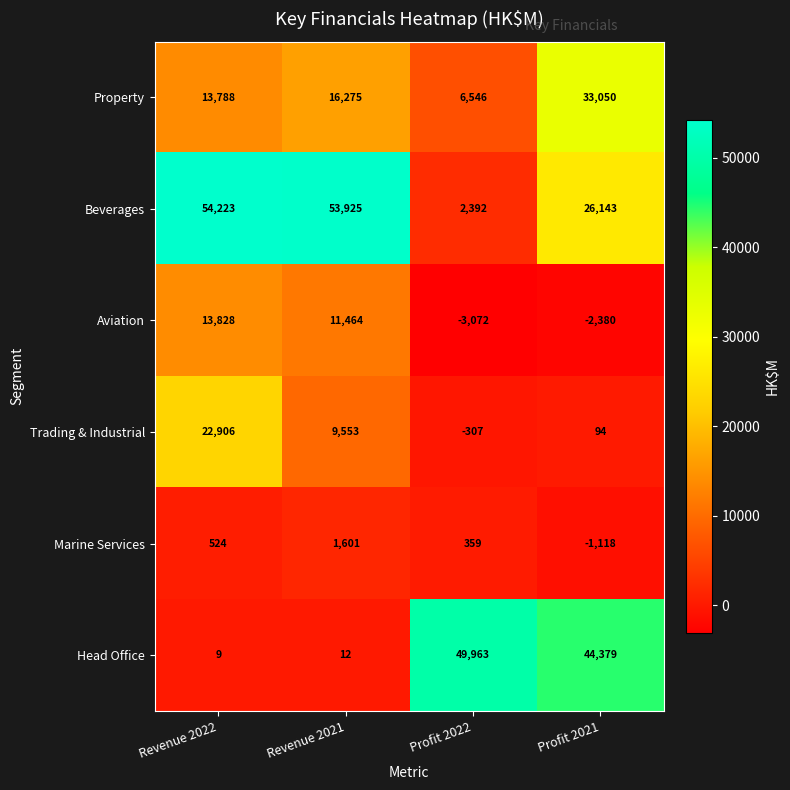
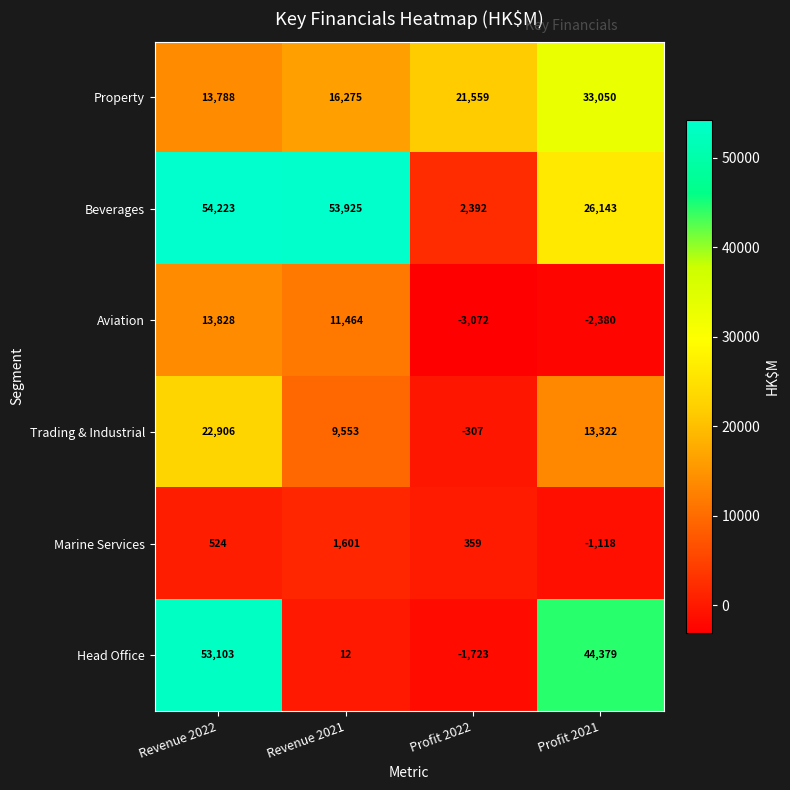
Property, Profit 2022: 6,546 -> 21,559
Trading & Industrial, Profit 2021: 94 -> 13,322
Head Office, Revenue 2022: 9 -> 53,103
Head Office, Profit 2022: 49,963 -> -1,723
